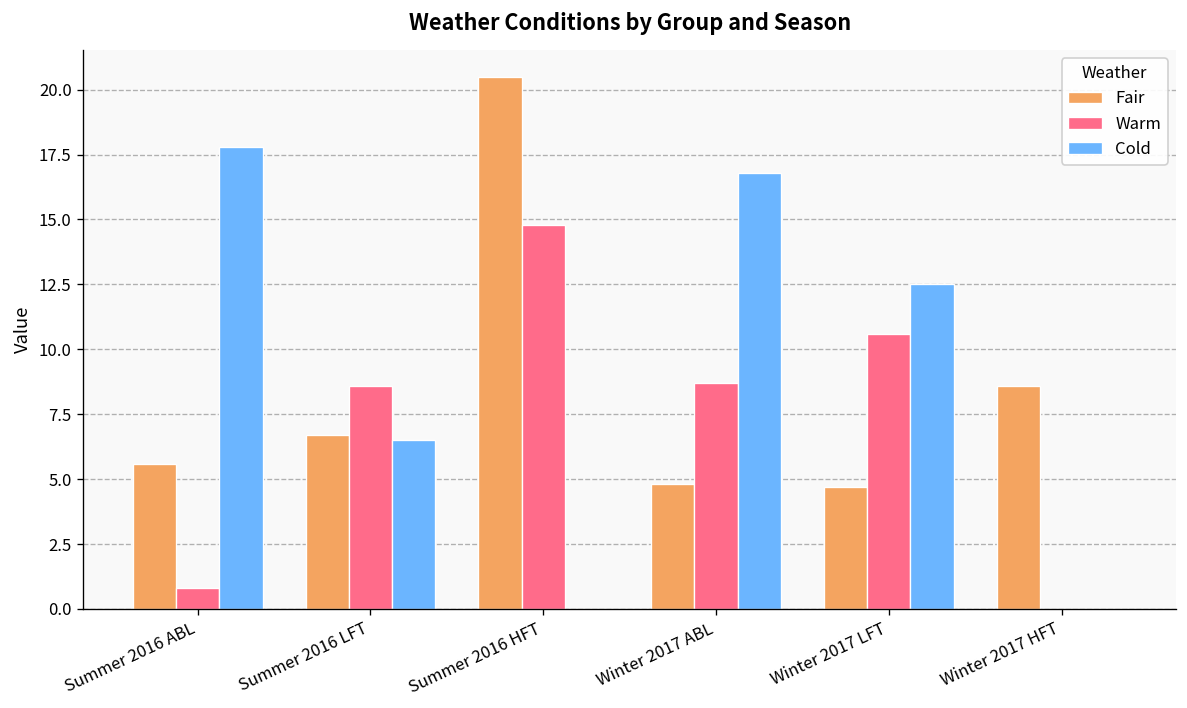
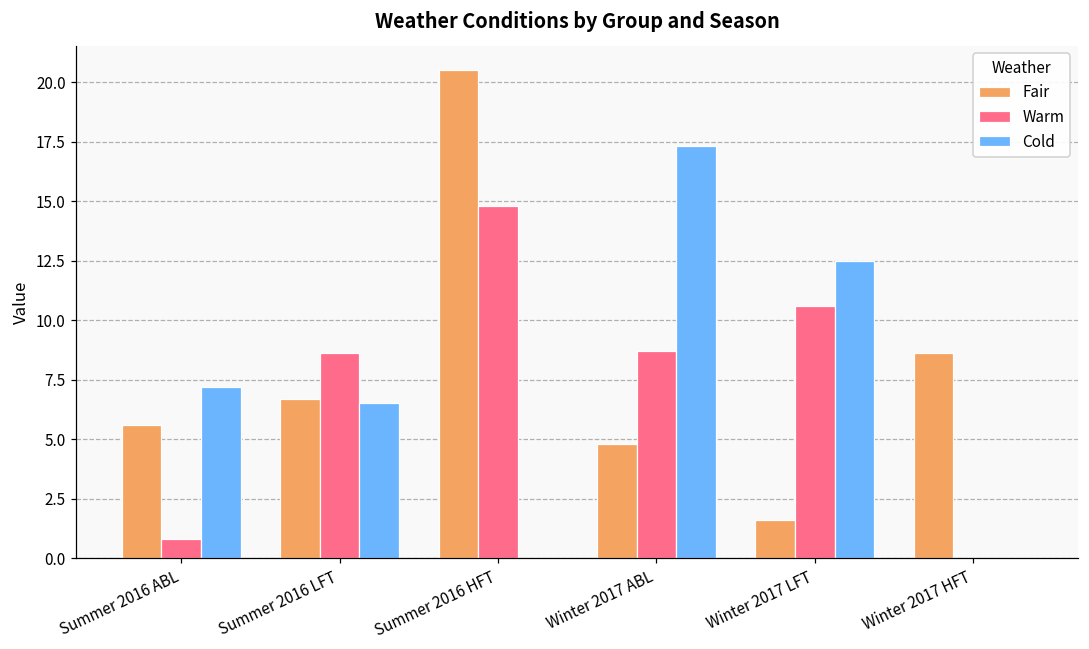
Cold, Summer 2016 ABL: 17.8 -> 7.2
Cold, Winter 2017 ABL: 16.8 -> 17.3
Fair, Winter 2017 LFT: 4.7 -> 1.6
